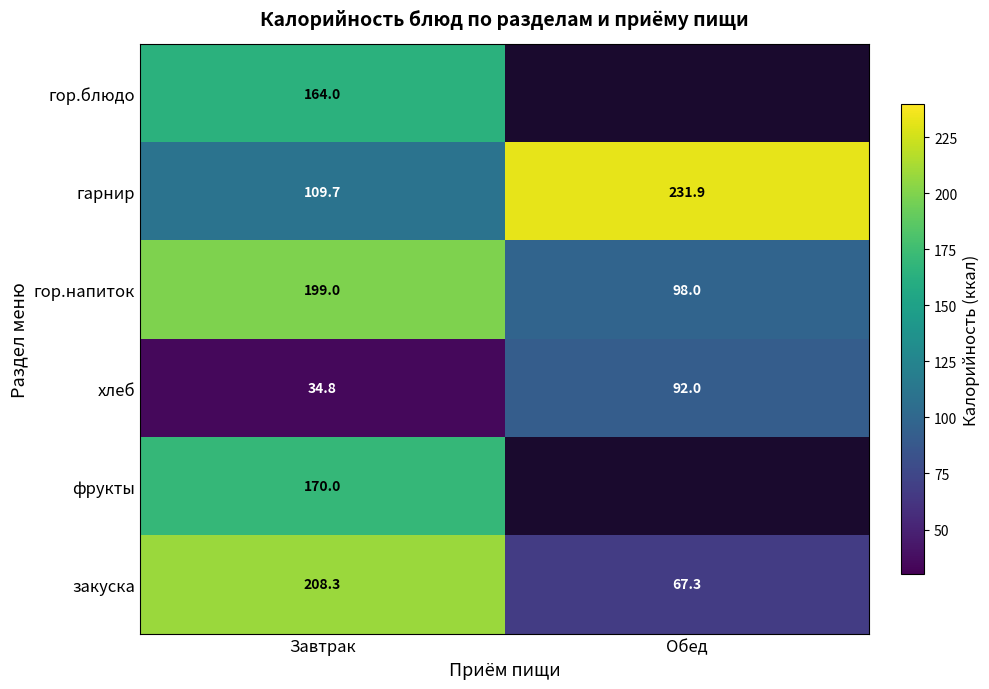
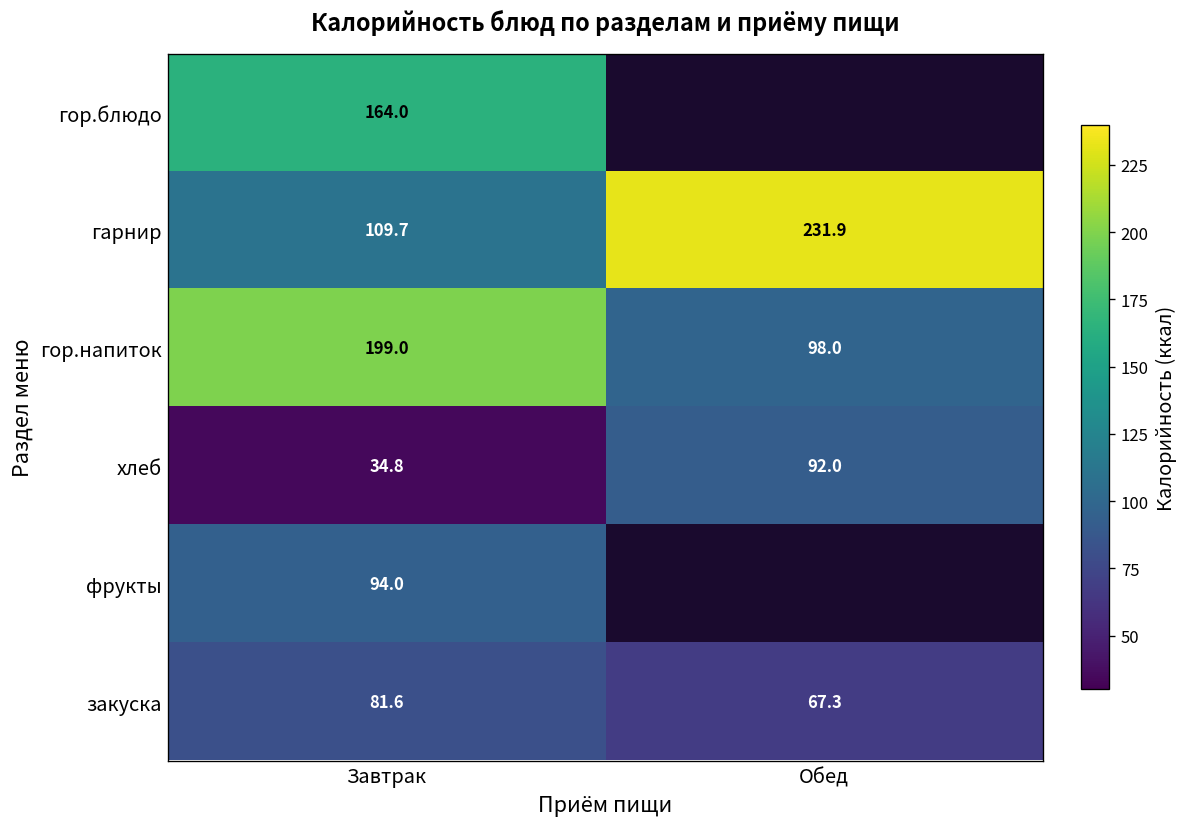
фрукты, Завтрак: 170.0 -> 94.0
закуска, Завтрак: 208.3 -> 81.6
